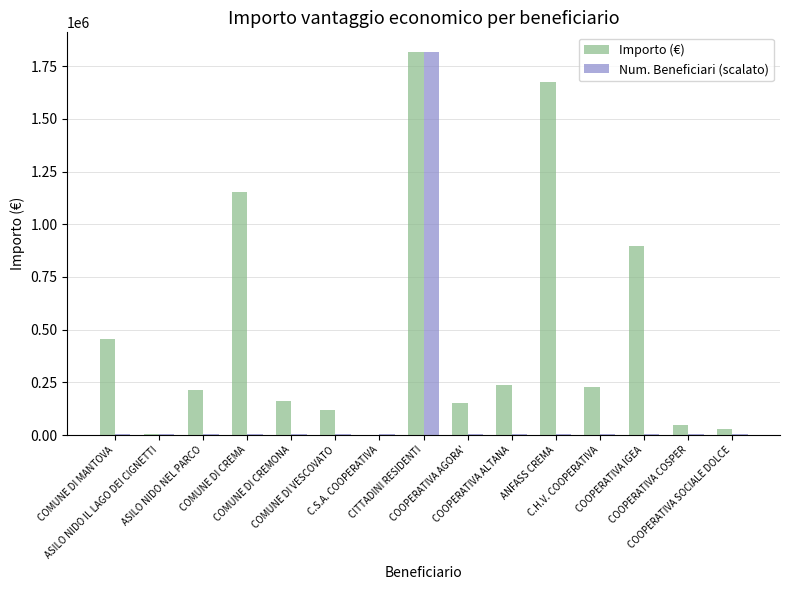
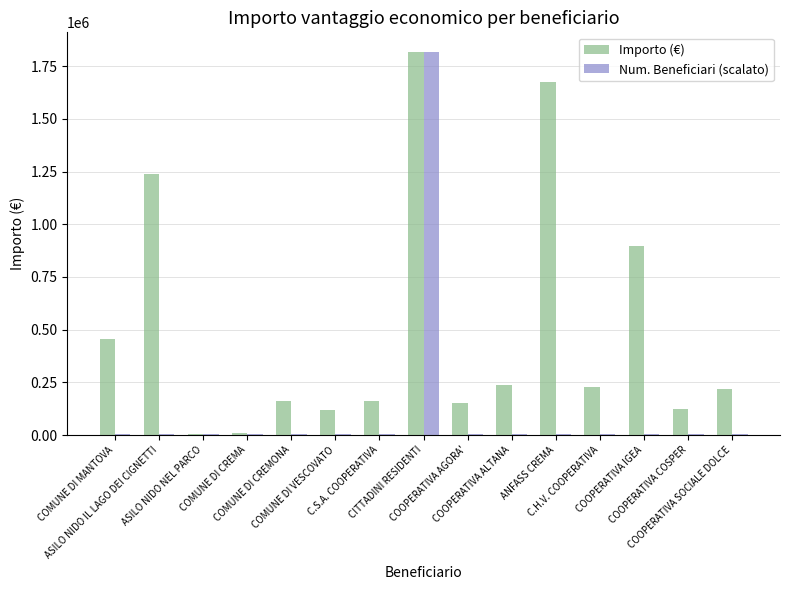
Importo (€), ASILO NIDO IL LAGO DEI CIGNETTI: 0 -> 1240000
Importo (€), ASILO NIDO NEL PARCO: 210000 -> 0
Importo (€), COMUNE DI CREMA: 1150000 -> 10000
Importo (€), C.S.A. COOPERATIVA: 0 -> 160000
Importo (€), COOPERATIVA COSPER: 50000 -> 120000
Importo (€), COOPERATIVA SOCIALE DOLCE: 30000 -> 220000
